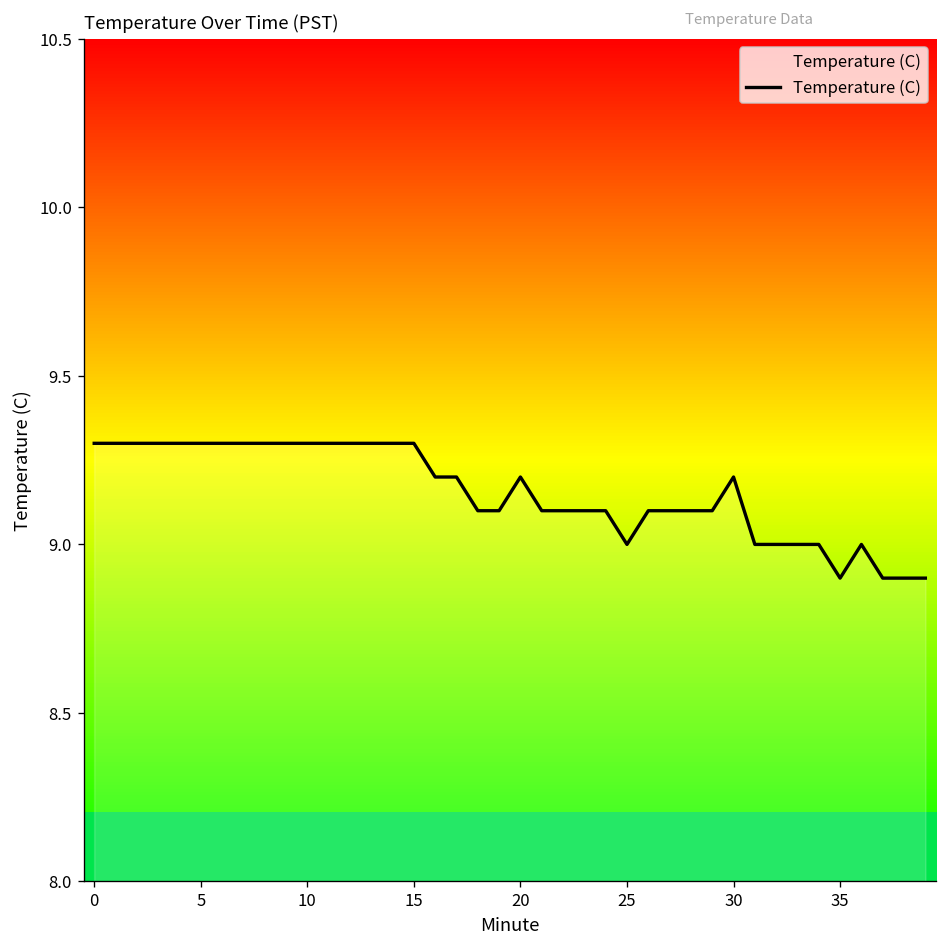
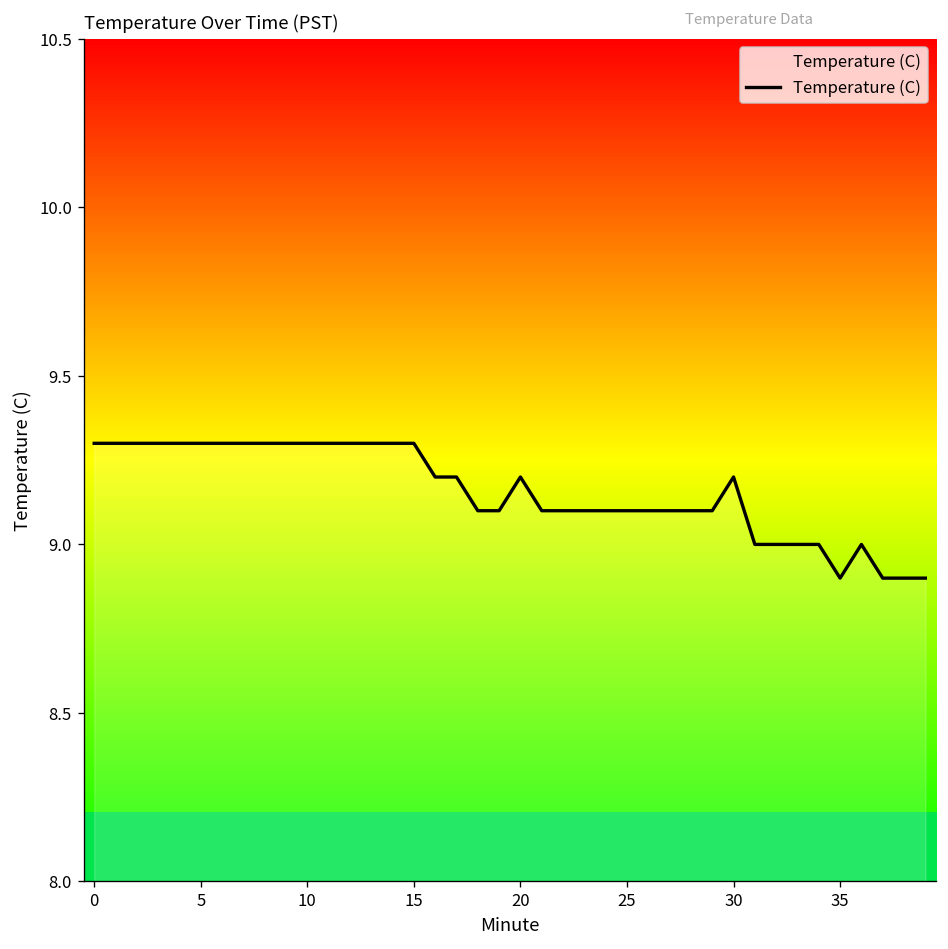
25: 9.0 -> 9.1
